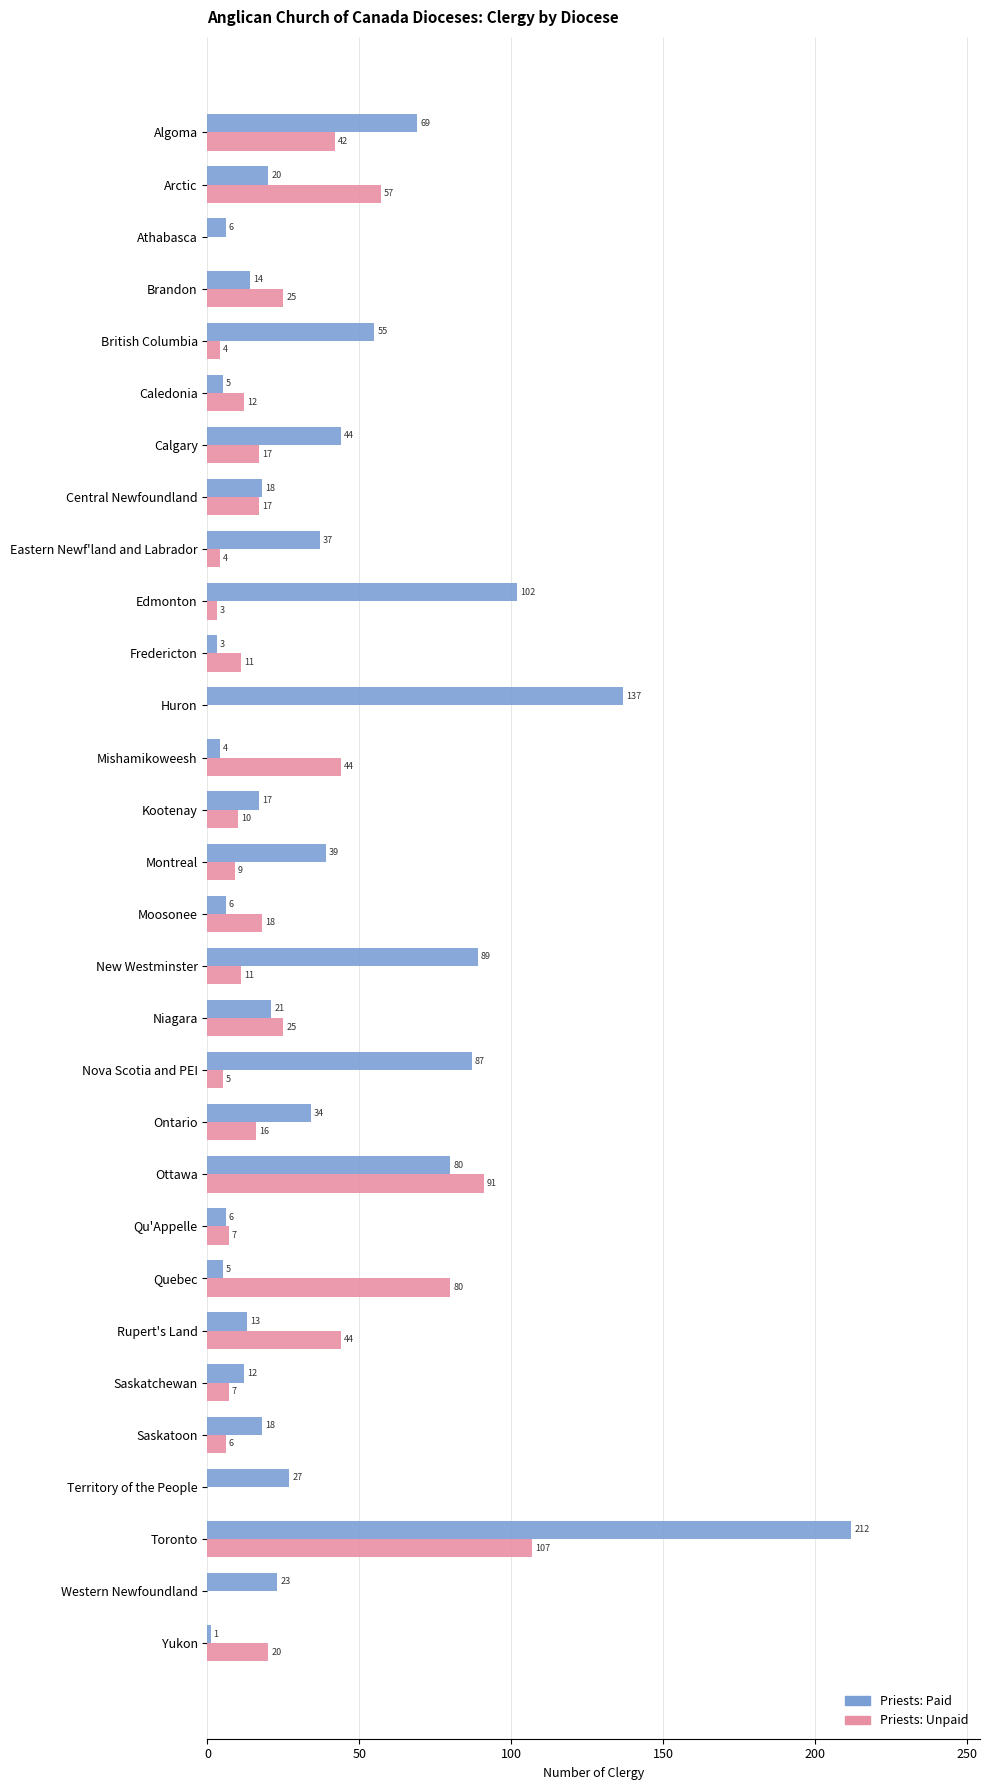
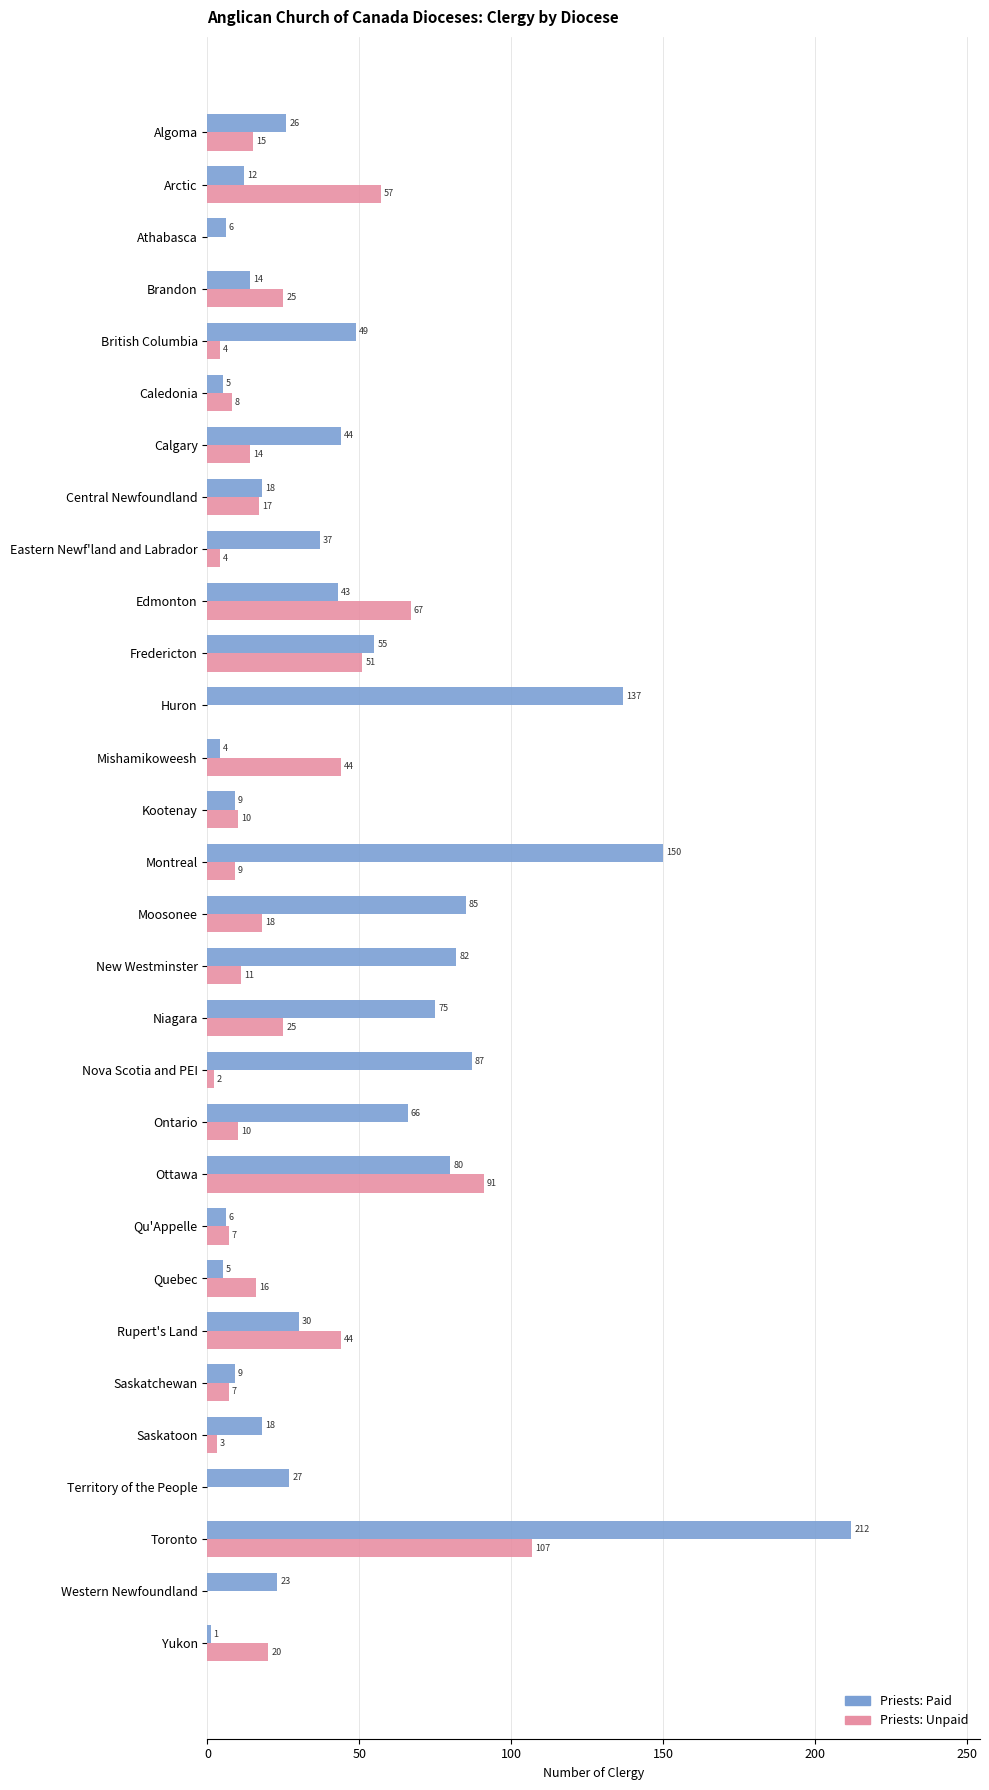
Priests: Paid, Algoma: 69 -> 26
Priests: Unpaid, Algoma: 42 -> 15
Priests: Paid, Arctic: 20 -> 12
Priests: Paid, British Columbia: 55 -> 49
Priests: Unpaid, Caledonia: 12 -> 8
Priests: Unpaid, Calgary: 17 -> 14
Priests: Paid, Edmonton: 102 -> 43
Priests: Unpaid, Edmonton: 3 -> 67
Priests: Paid, Fredericton: 3 -> 55
Priests: Unpaid, Fredericton: 11 -> 51
Priests: Paid, Kootenay: 17 -> 9
Priests: Paid, Montreal: 39 -> 150
Priests: Paid, Moosonee: 6 -> 85
Priests: Paid, New Westminster: 89 -> 82
Priests: Paid, Niagara: 21 -> 75
Priests: Unpaid, Nova Scotia and PEI: 5 -> 2
Priests: Paid, Ontario: 34 -> 66
Priests: Unpaid, Ontario: 16 -> 10
Priests: Unpaid, Quebec: 80 -> 16
Priests: Paid, Rupert's Land: 13 -> 30
Priests: Paid, Saskatchewan: 12 -> 9
Priests: Unpaid, Saskatoon: 6 -> 3
